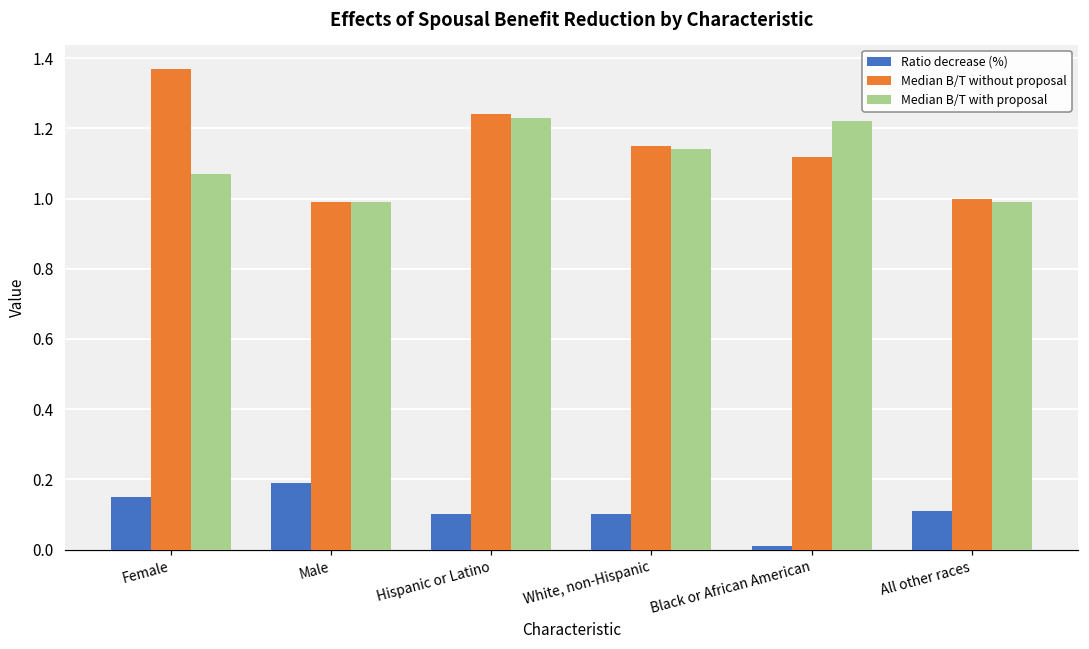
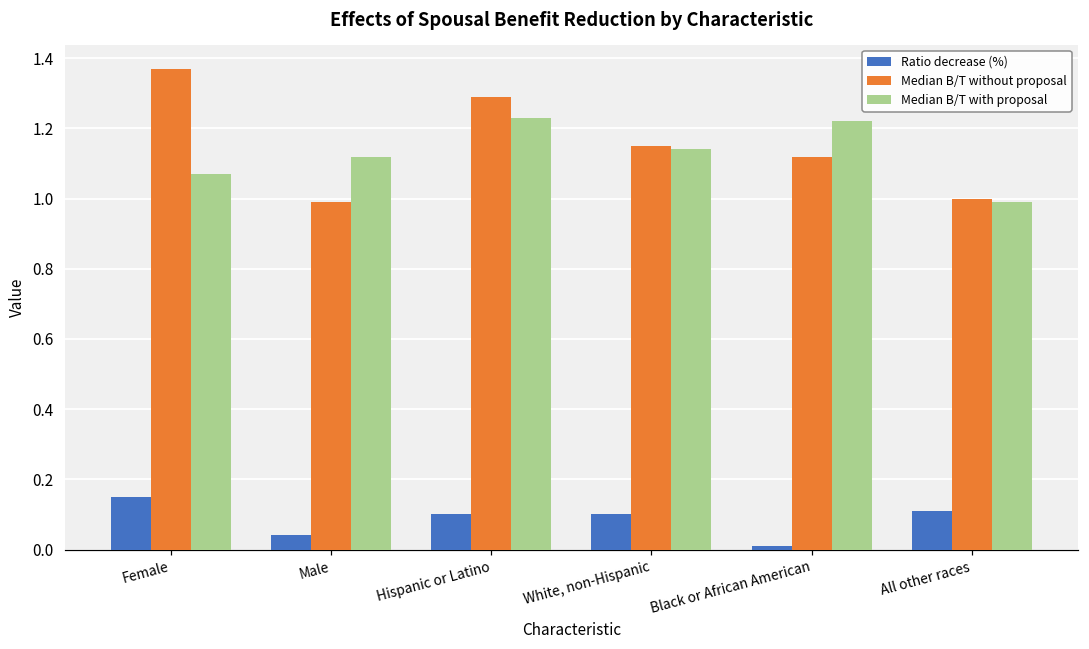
Ratio decrease (%), Male: 0.19 -> 0.04
Median B/T with proposal, Male: 0.99 -> 1.12
Median B/T without proposal, Hispanic or Latino: 1.24 -> 1.29
